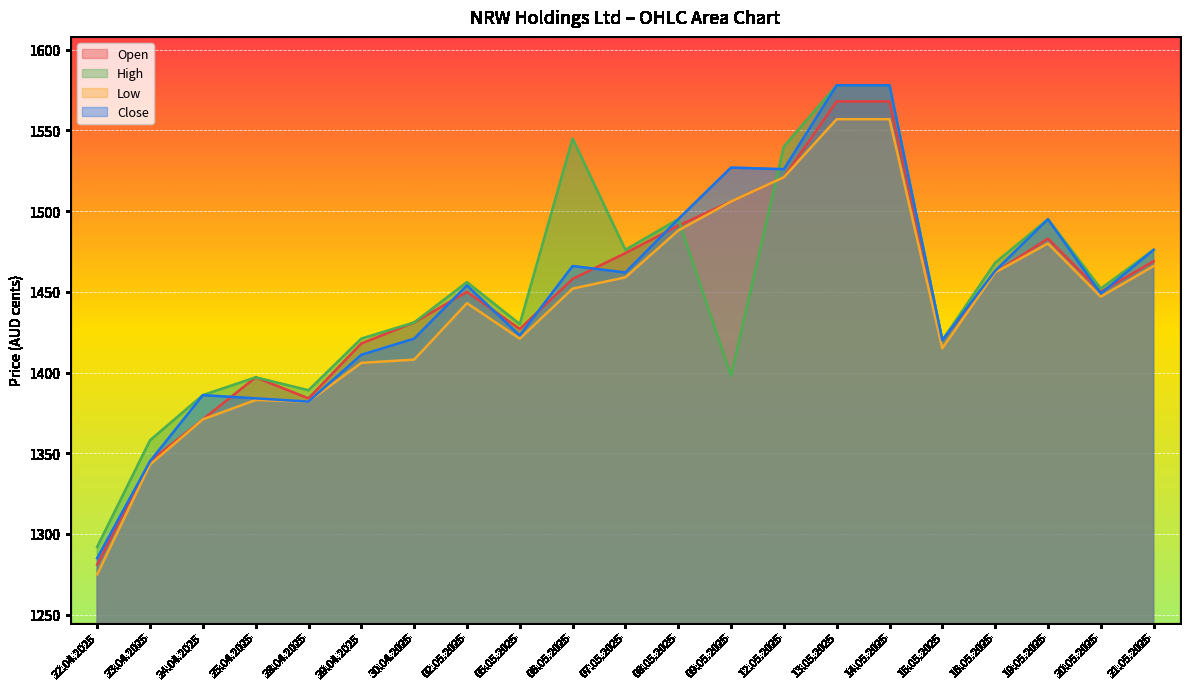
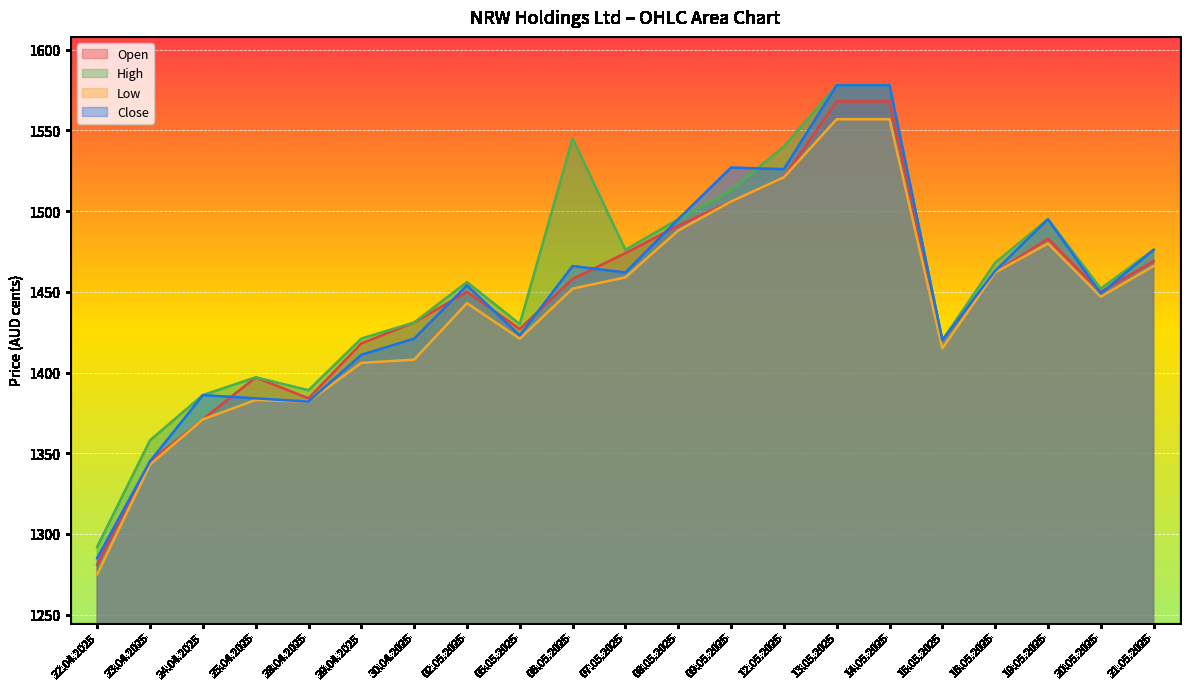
High, 09.05.2025: 1398 -> 1513
